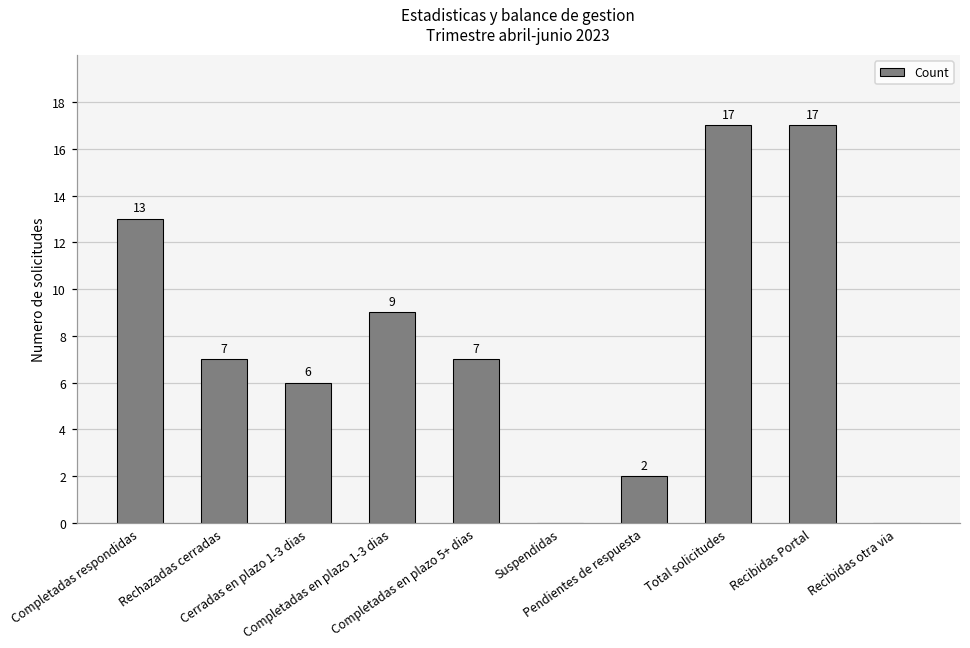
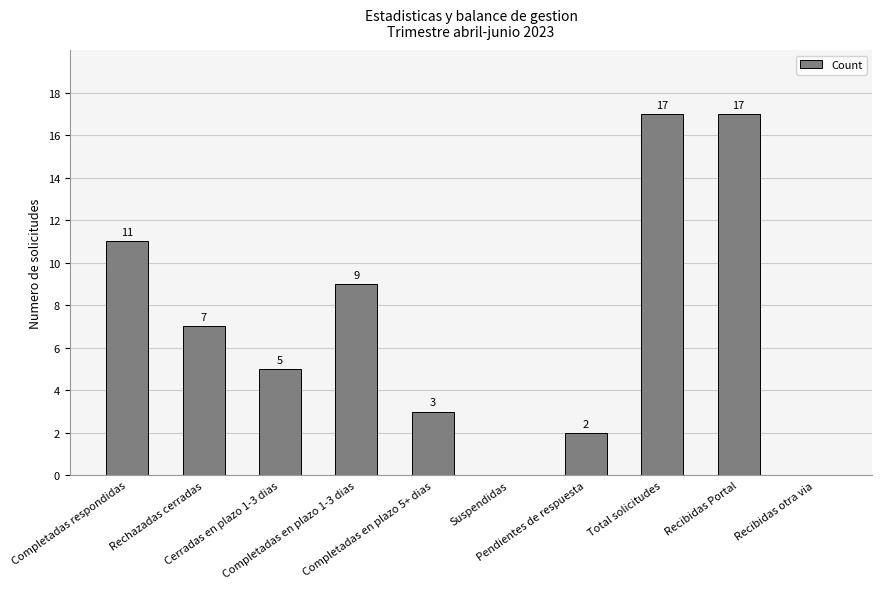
Completadas respondidas: 13 -> 11
Cerradas en plazo 1-3 dias: 6 -> 5
Completadas en plazo 5+ dias: 7 -> 3
